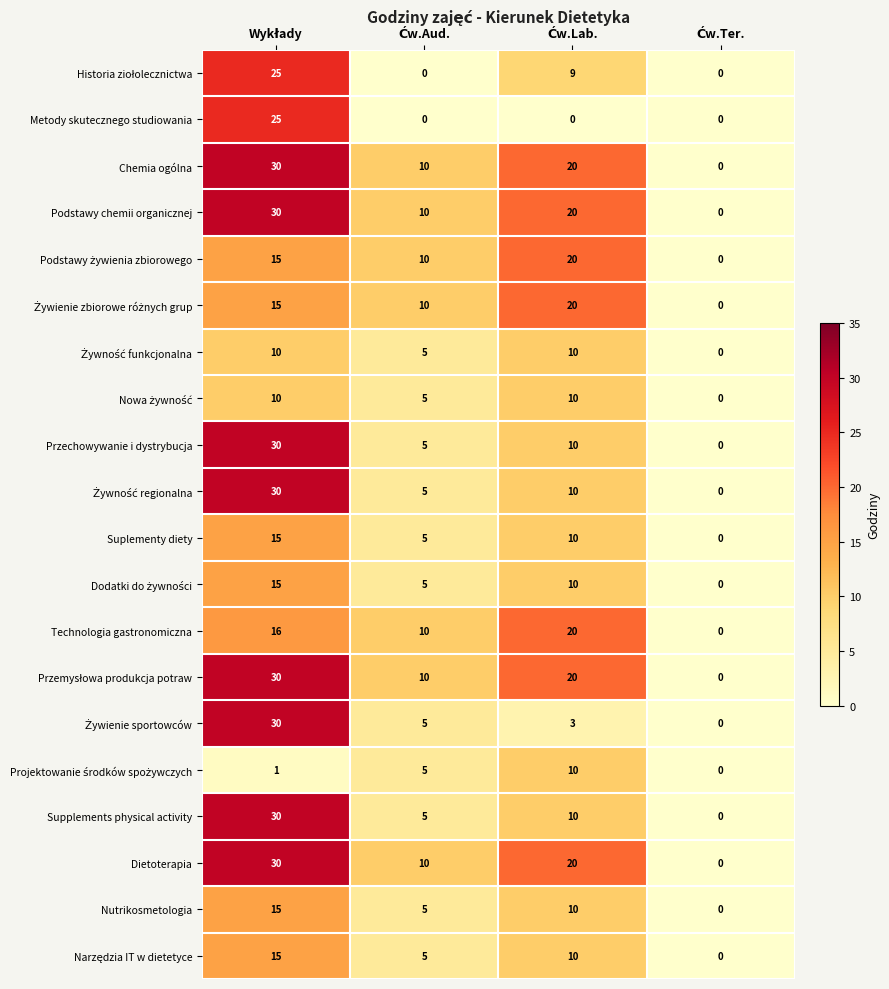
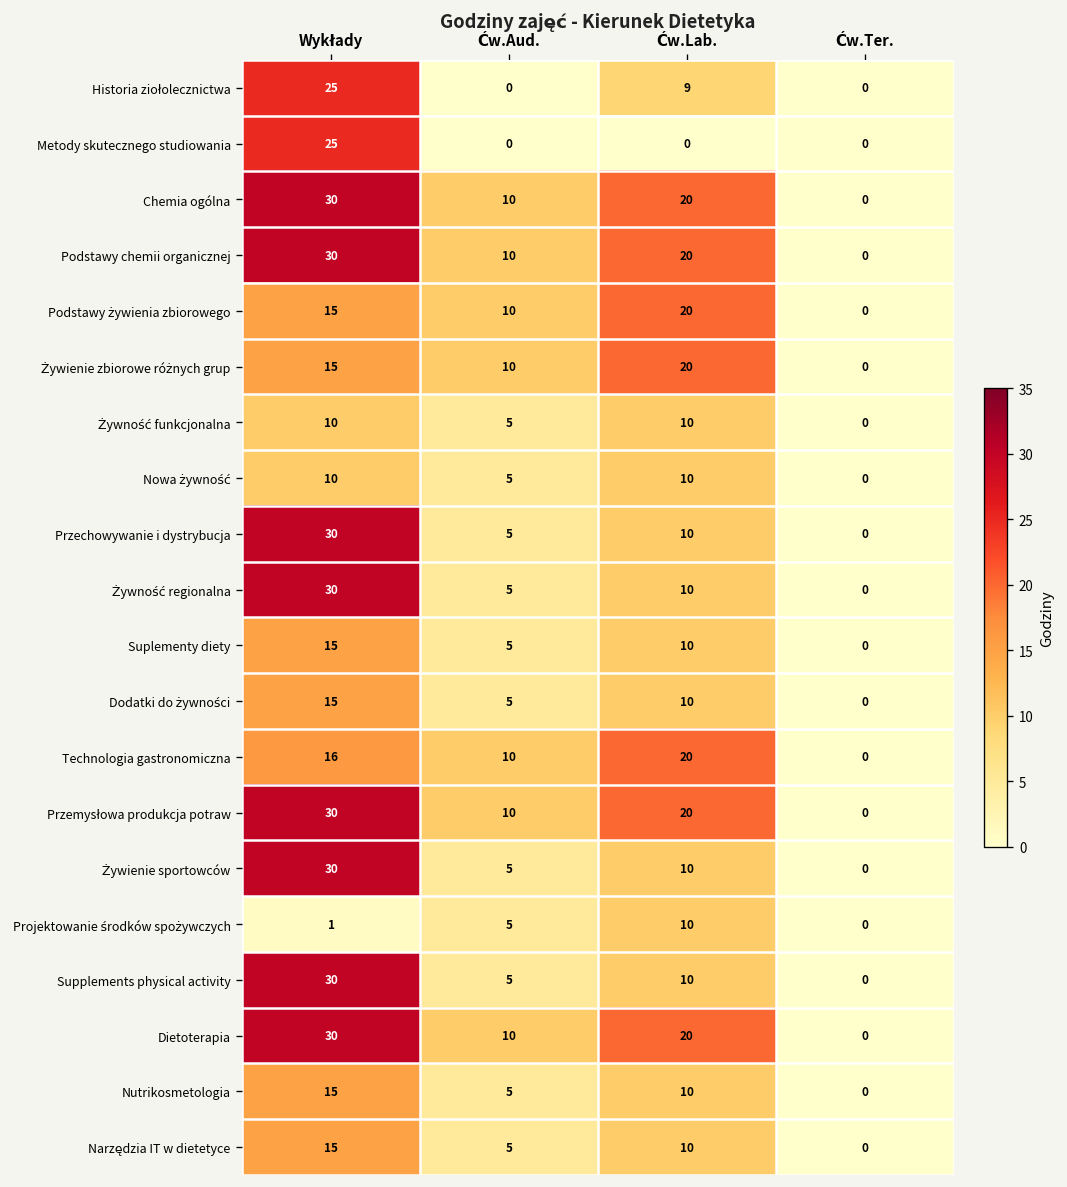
Żywienie sportowców, Ćw.Lab.: 3 -> 10
